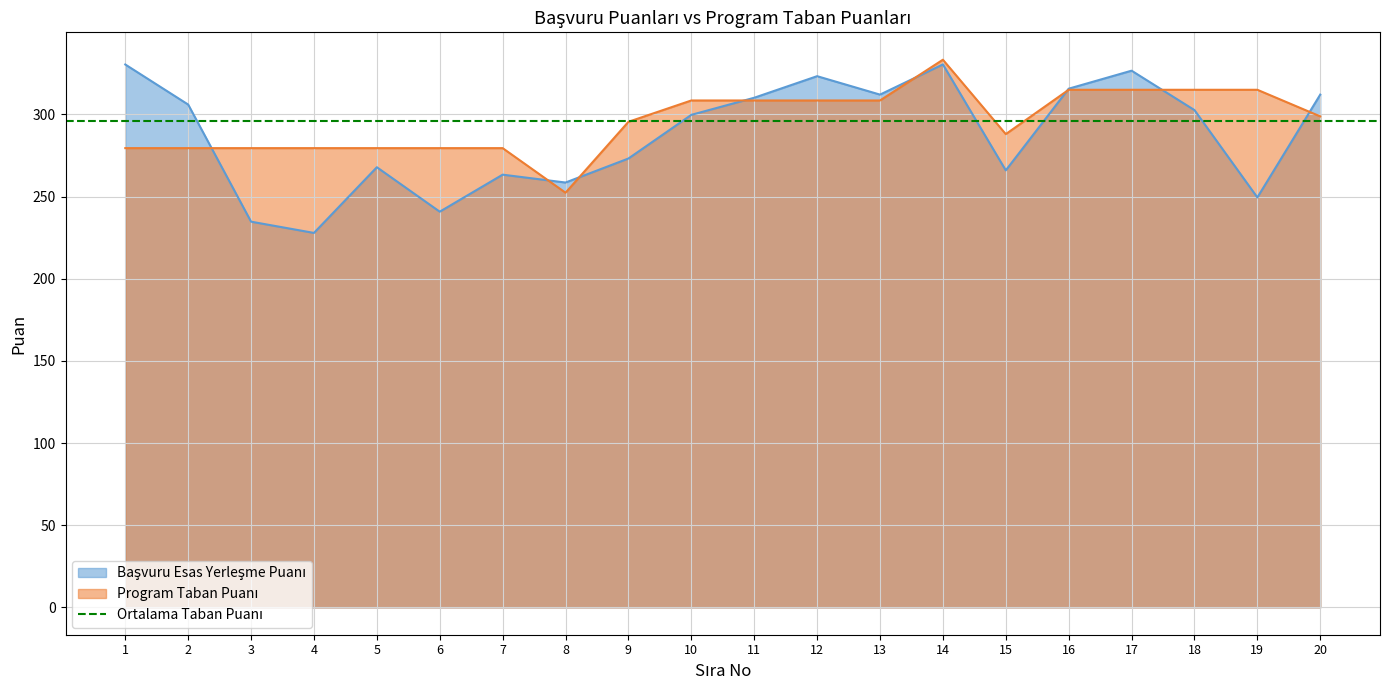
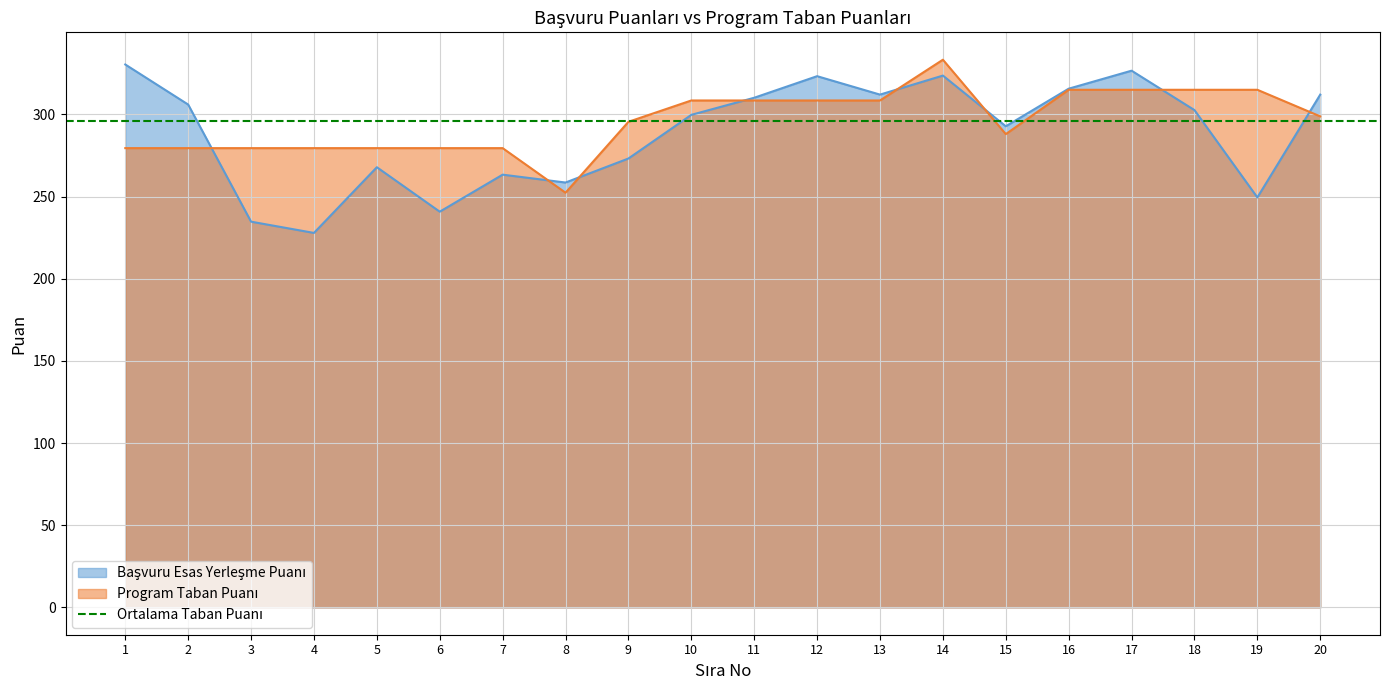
Başvuru Esas Yerleşme Puanı, 14: 330 -> 324
Başvuru Esas Yerleşme Puanı, 15: 266 -> 293
